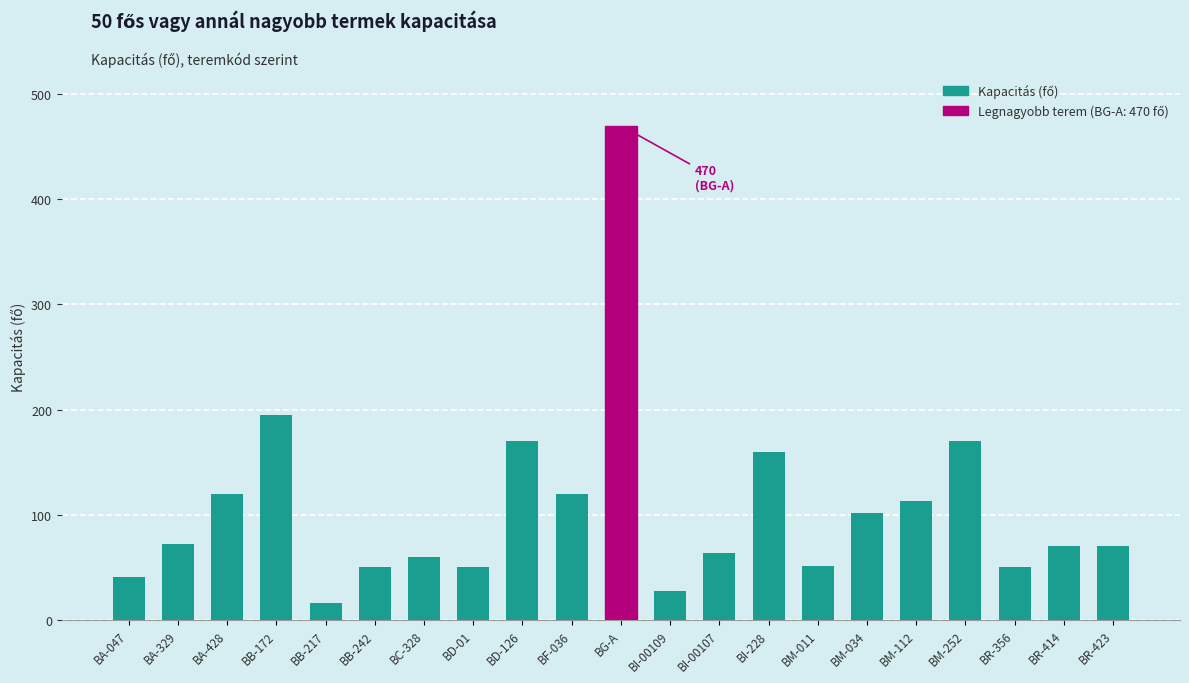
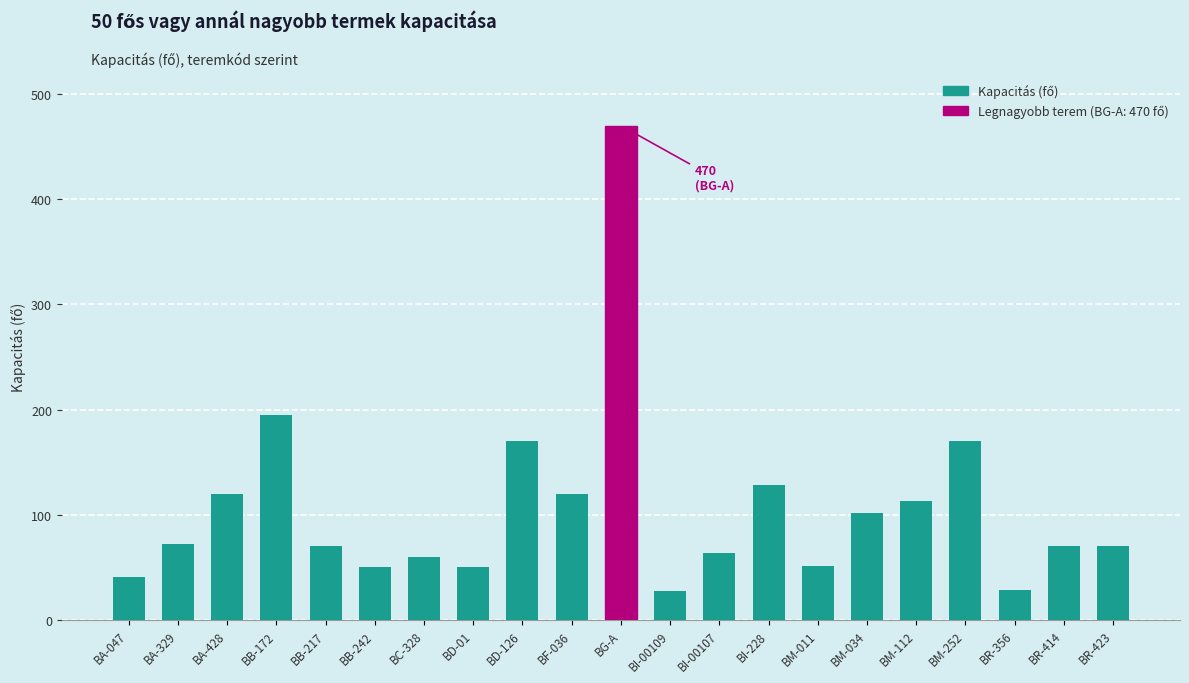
BB-217: 16 -> 70
BI-228: 160 -> 128
BR-356: 50 -> 28
